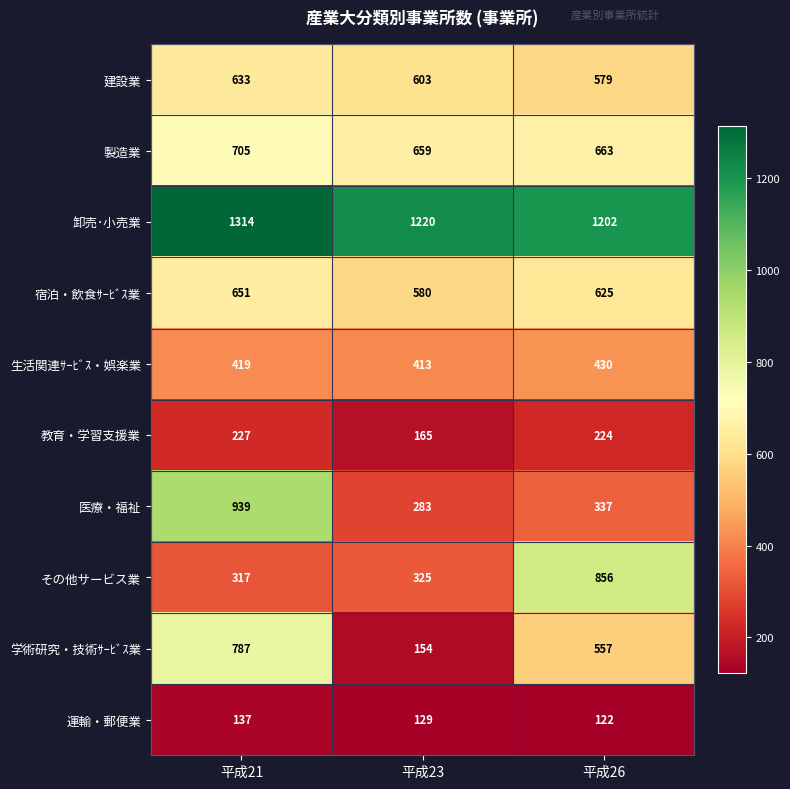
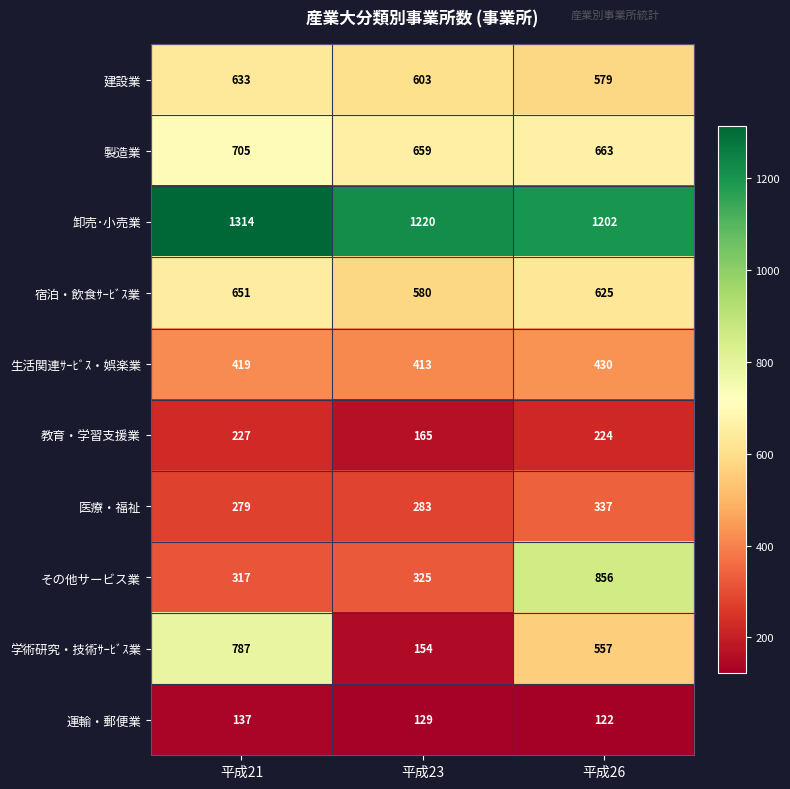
医療・福祉, 平成21: 939 -> 279
